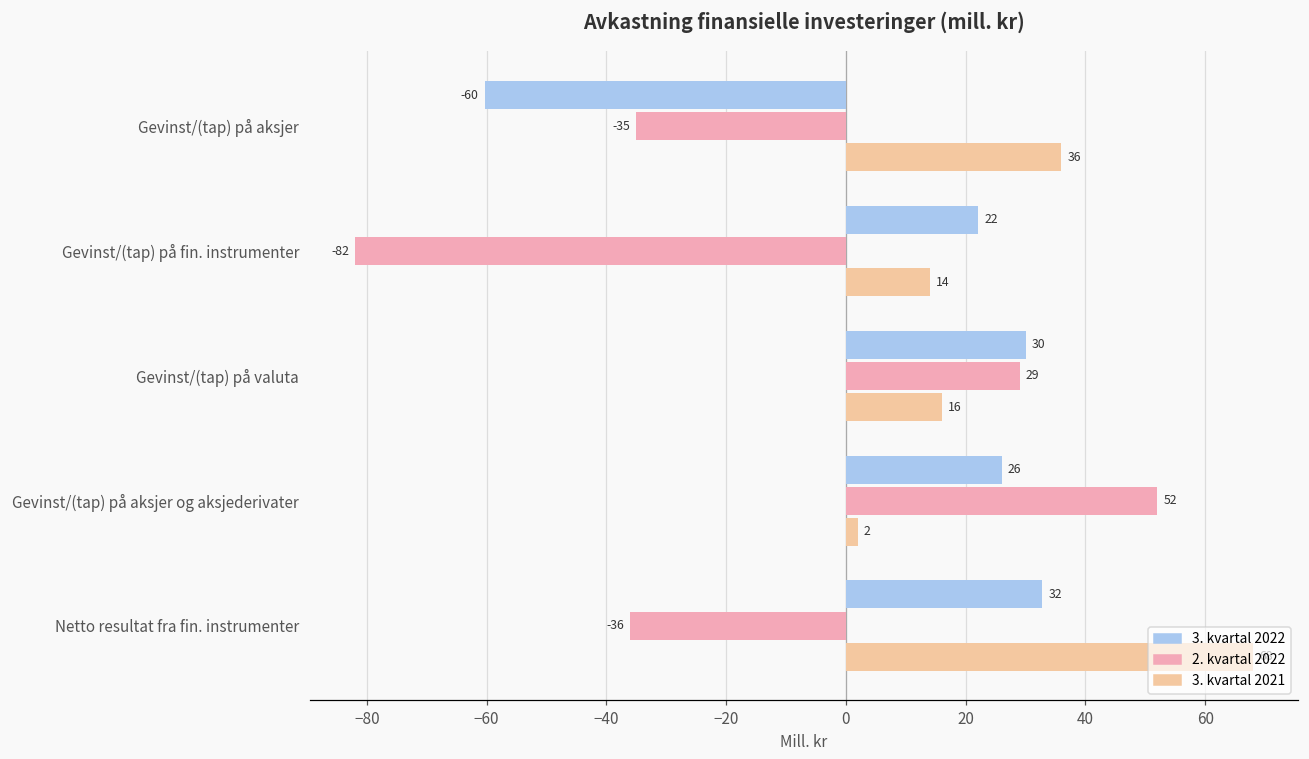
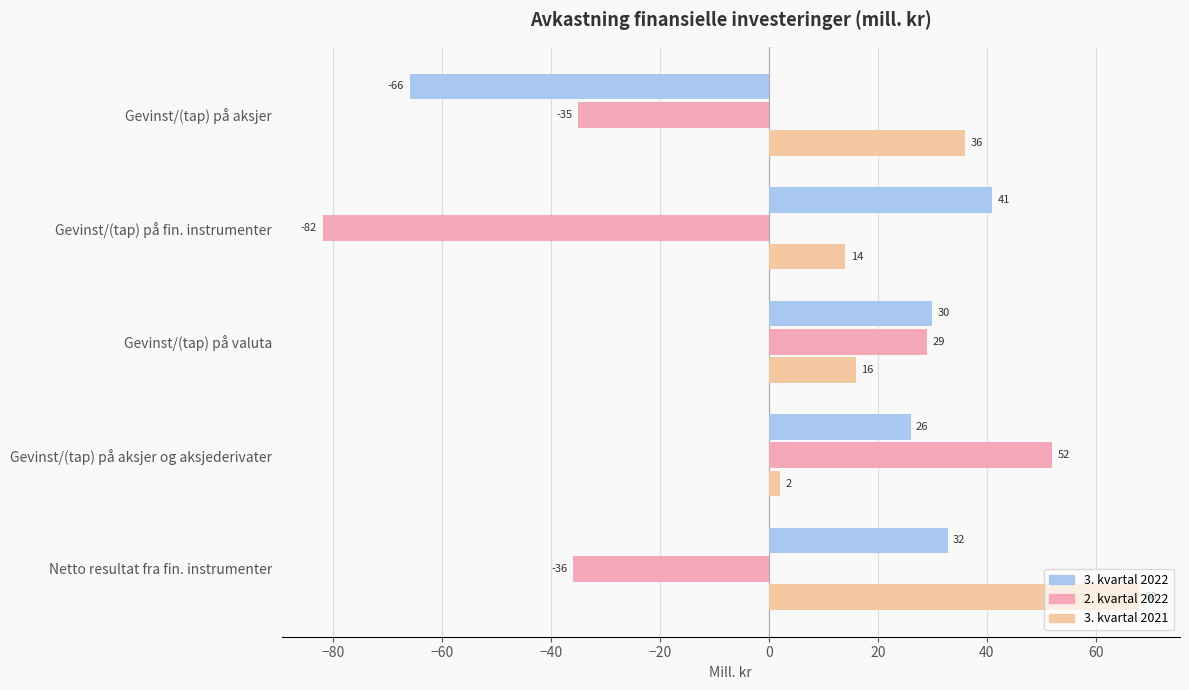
3. kvartal 2022, Gevinst/(tap) på aksjer: -60 -> -66
3. kvartal 2022, Gevinst/(tap) på fin. instrumenter: 22 -> 41
